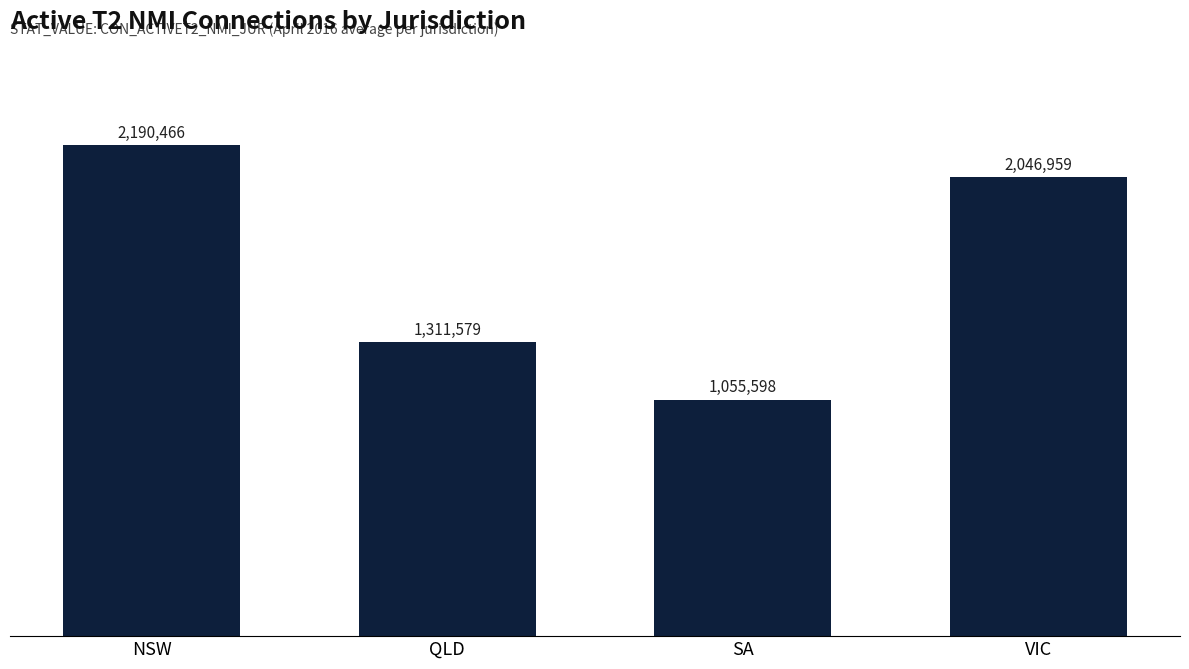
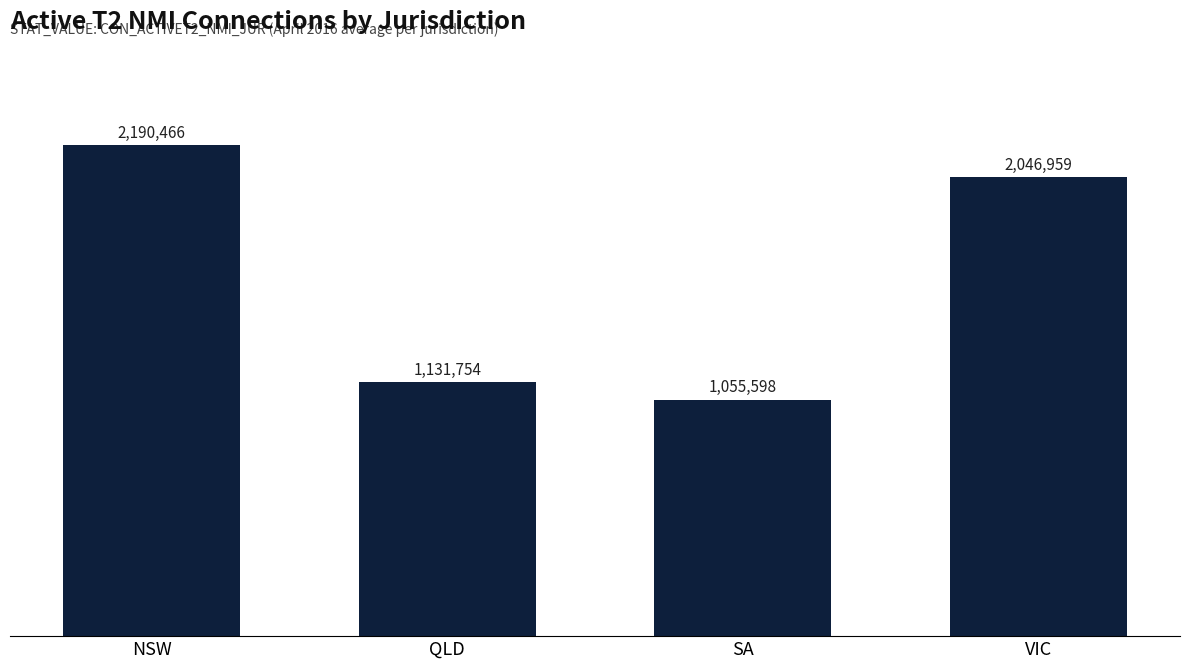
QLD: 1,311,579 -> 1,131,754
